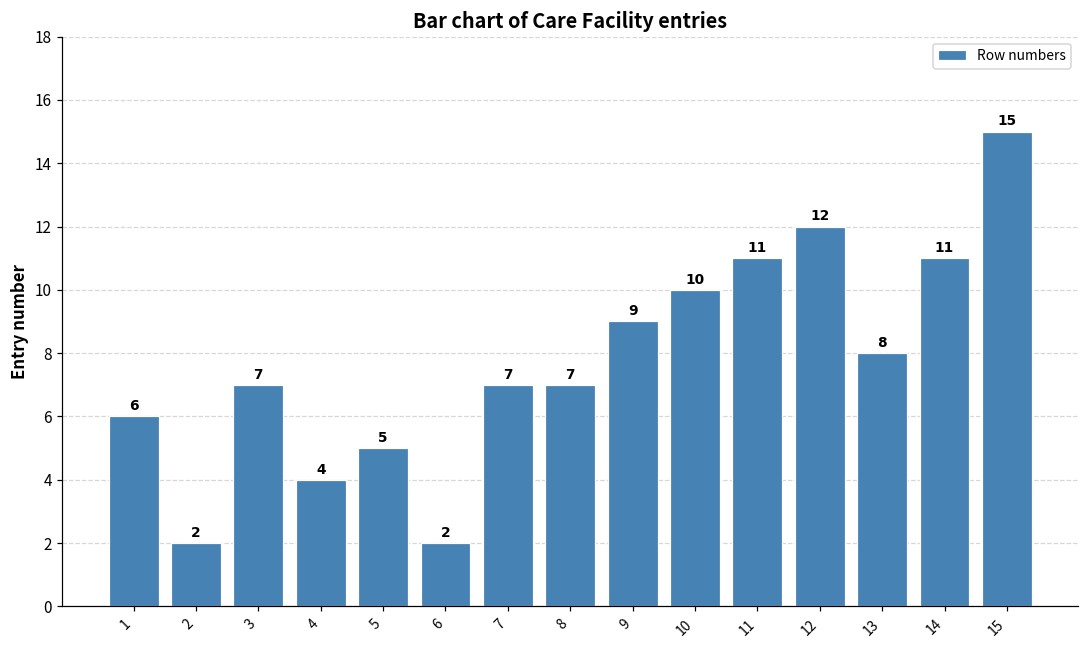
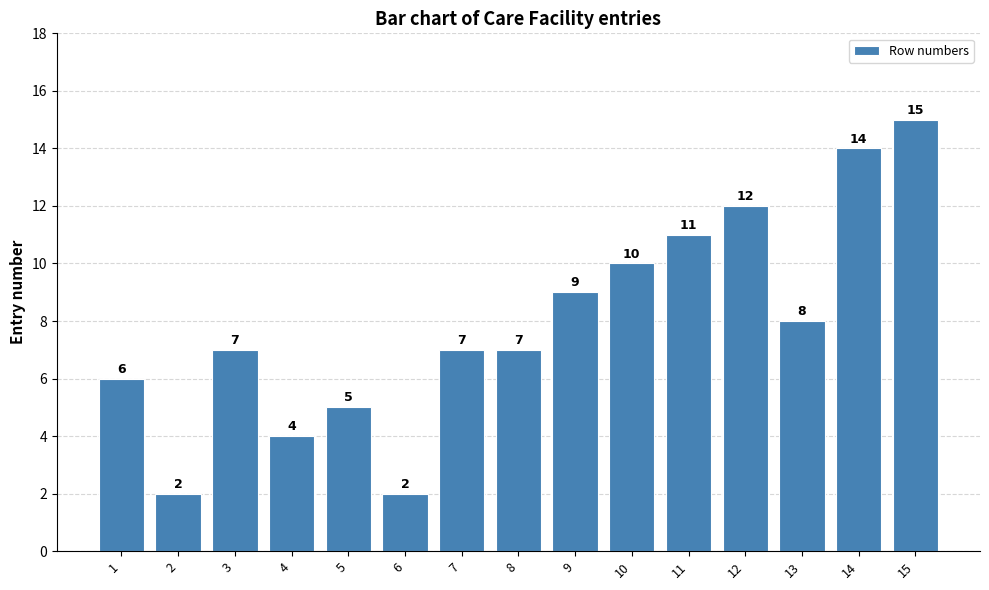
14: 11 -> 14
